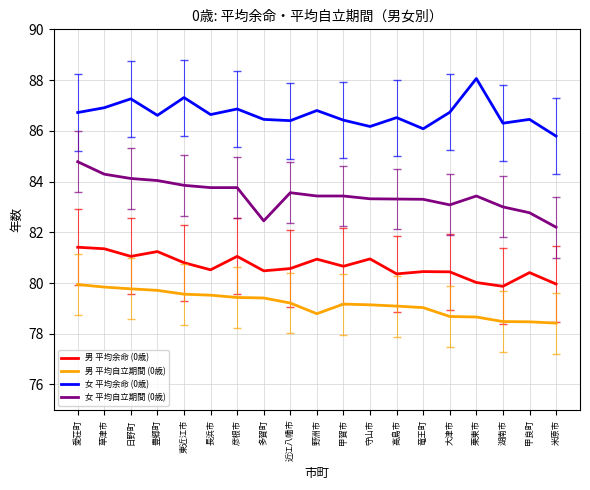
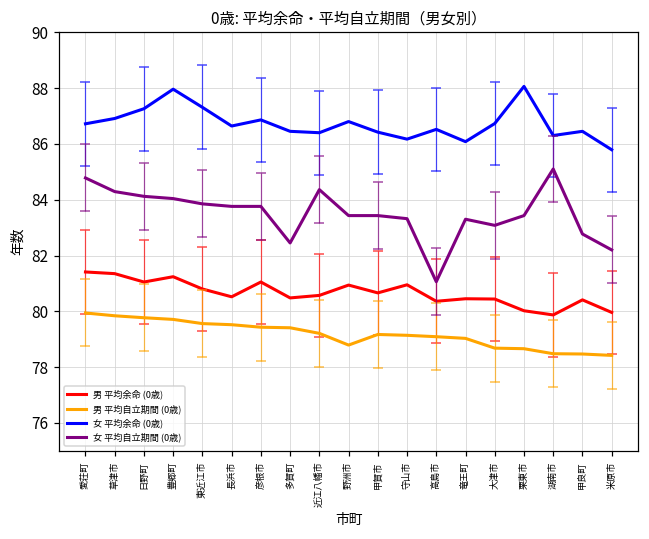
女 平均余命 (0歳), 豊郷町: 86.6 -> 88.0
女 平均自立期間 (0歳), 近江八幡市: 83.6 -> 84.4
女 平均自立期間 (0歳), 高島市: 83.3 -> 81.1
女 平均自立期間 (0歳), 湖南市: 83.0 -> 85.1
